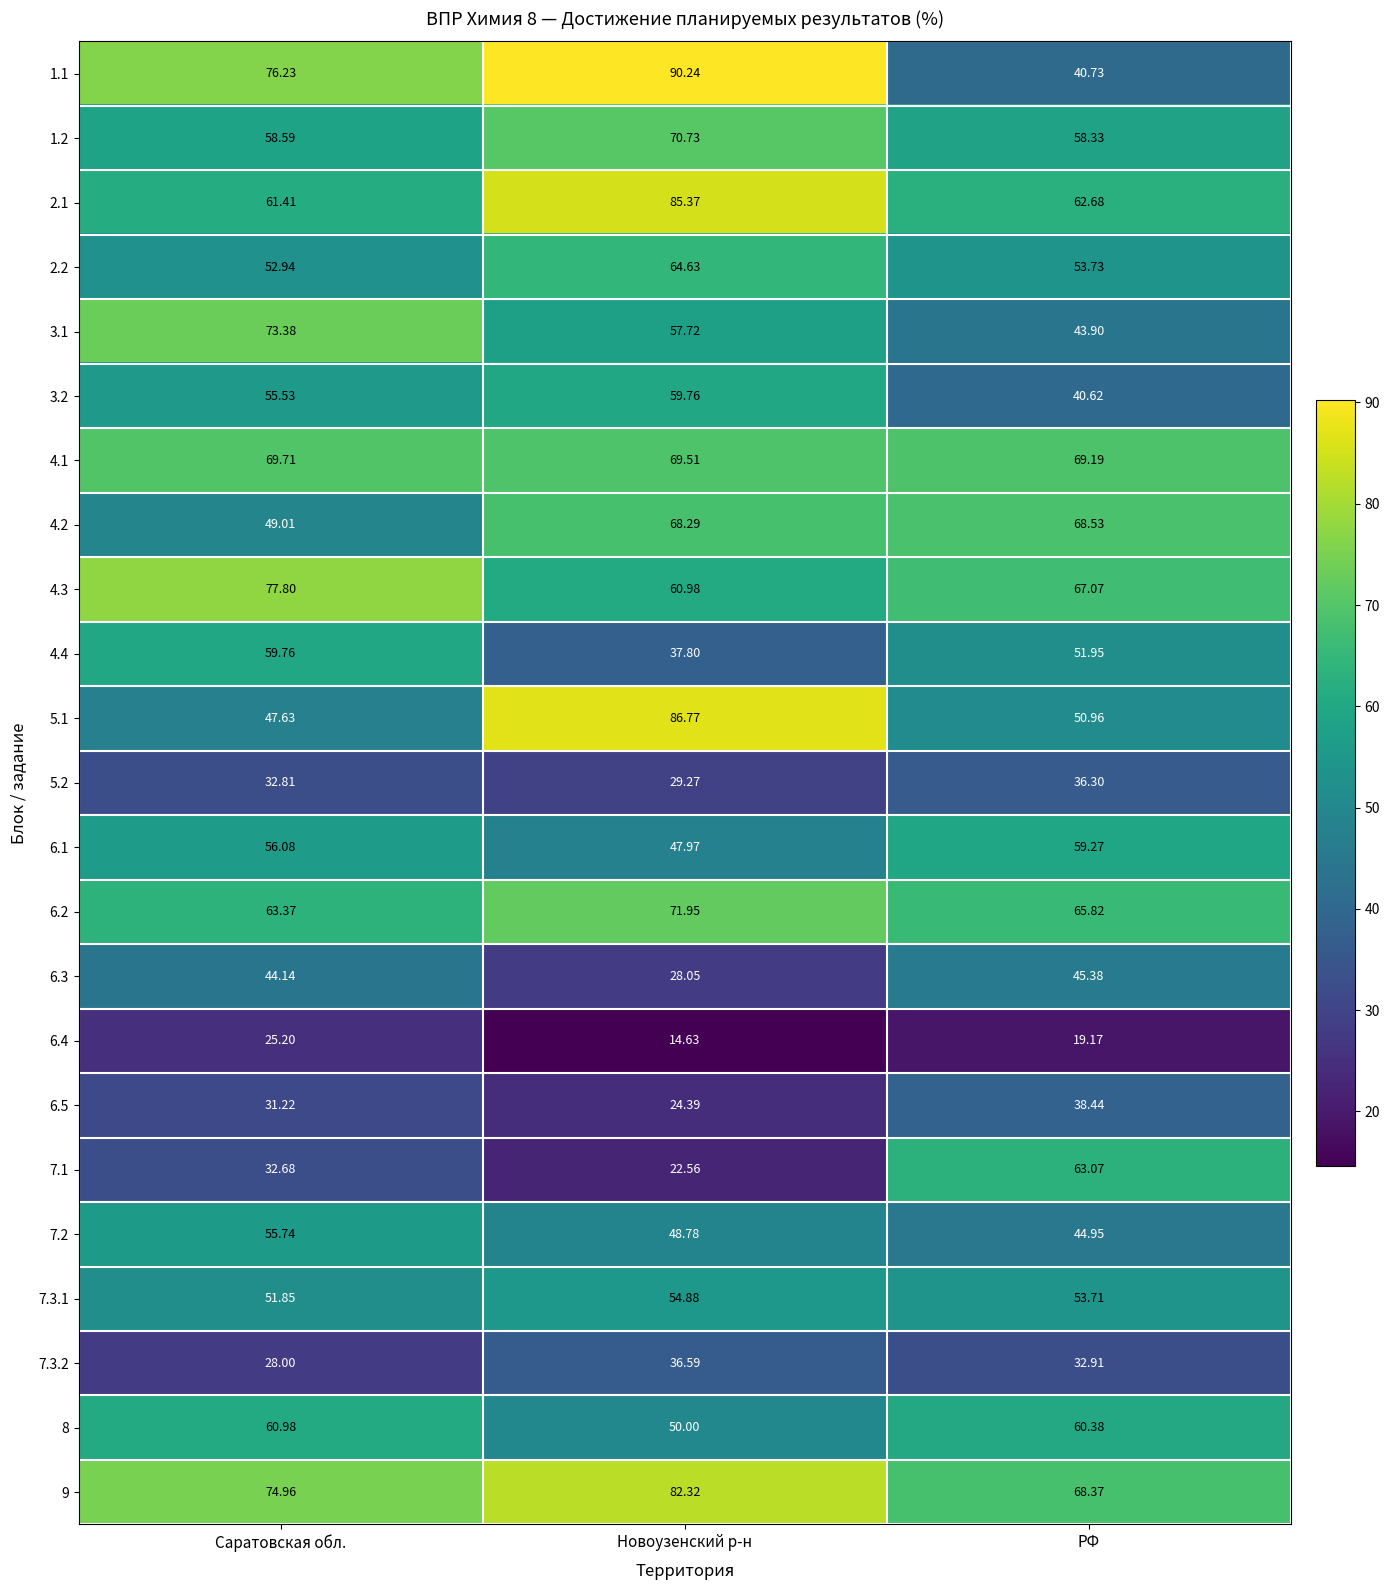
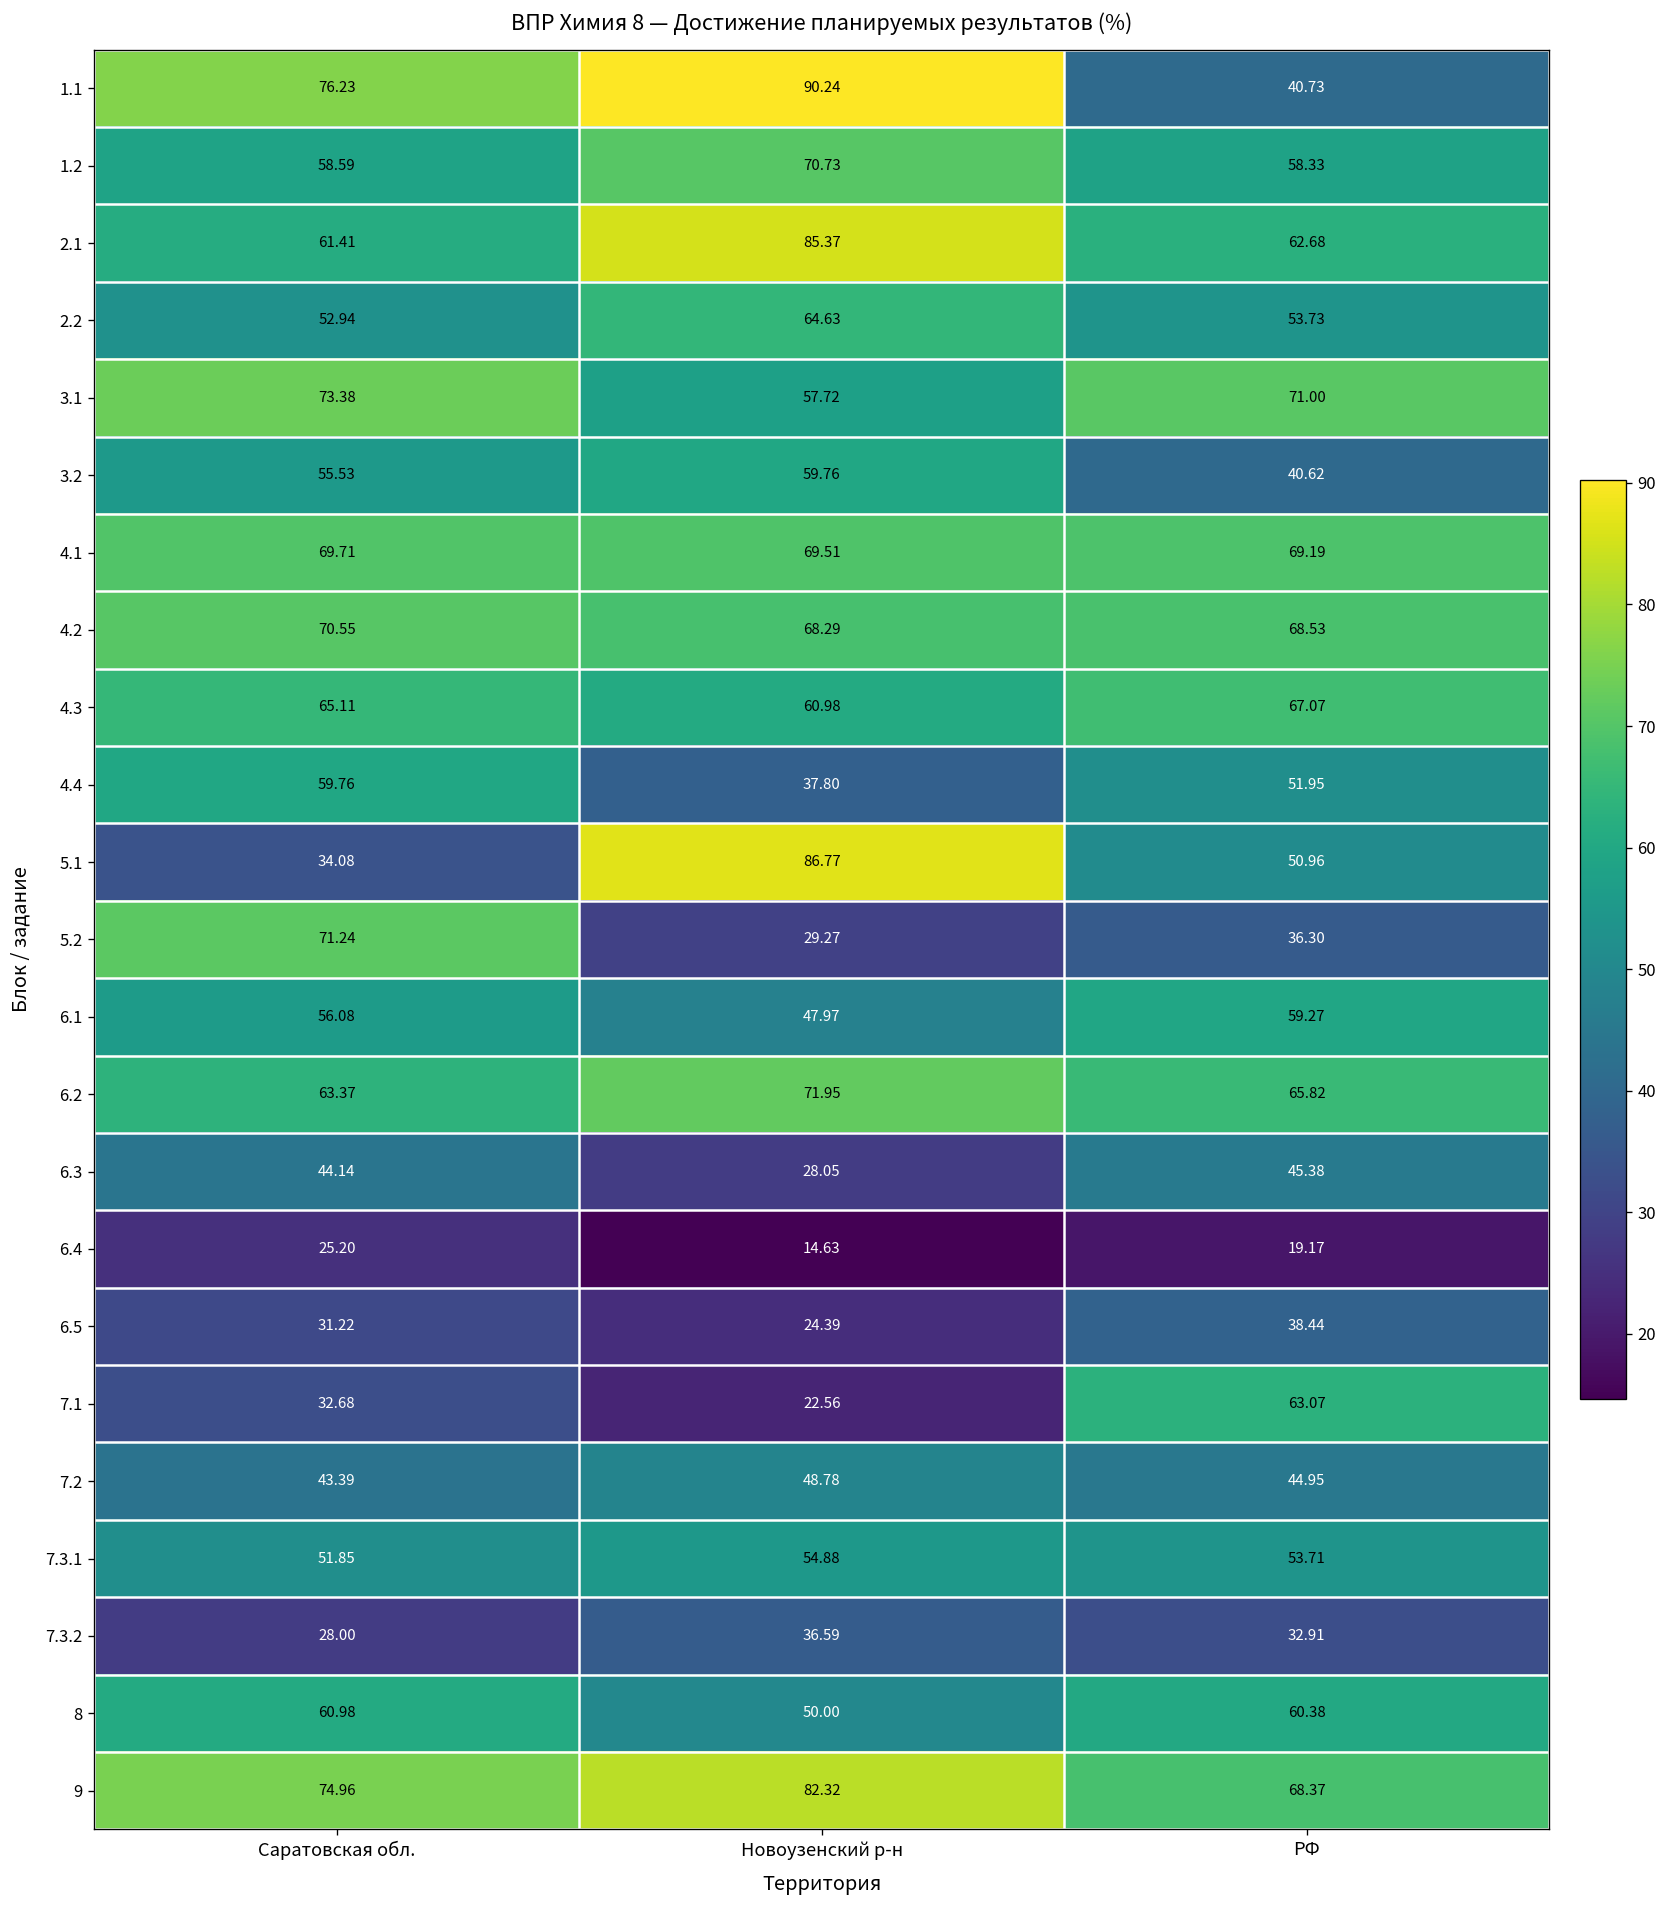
3.1, РФ: 43.90 -> 71.00
4.2, Саратовская обл.: 49.01 -> 70.55
4.3, Саратовская обл.: 77.80 -> 65.11
5.1, Саратовская обл.: 47.63 -> 34.08
5.2, Саратовская обл.: 32.81 -> 71.24
7.2, Саратовская обл.: 55.74 -> 43.39
